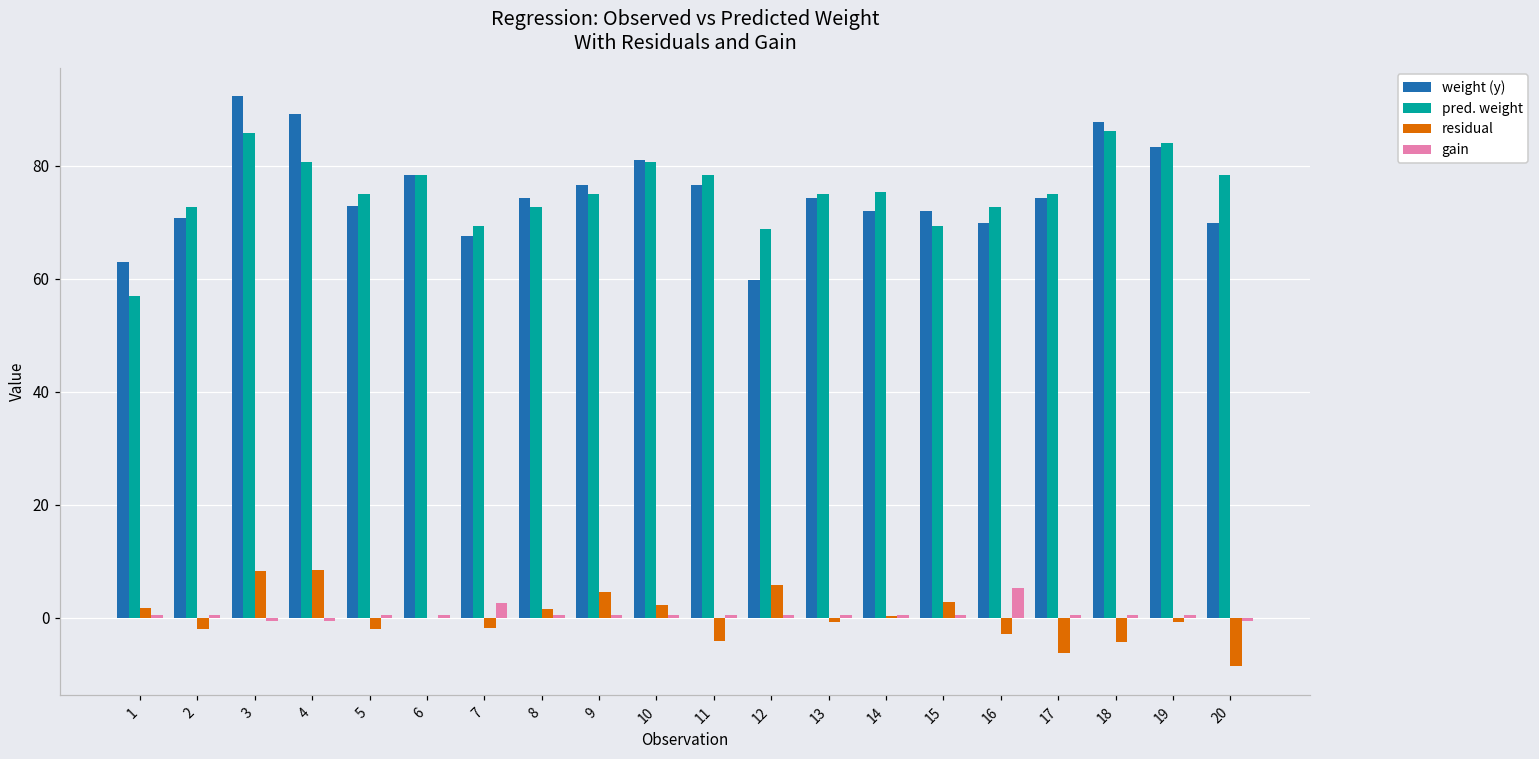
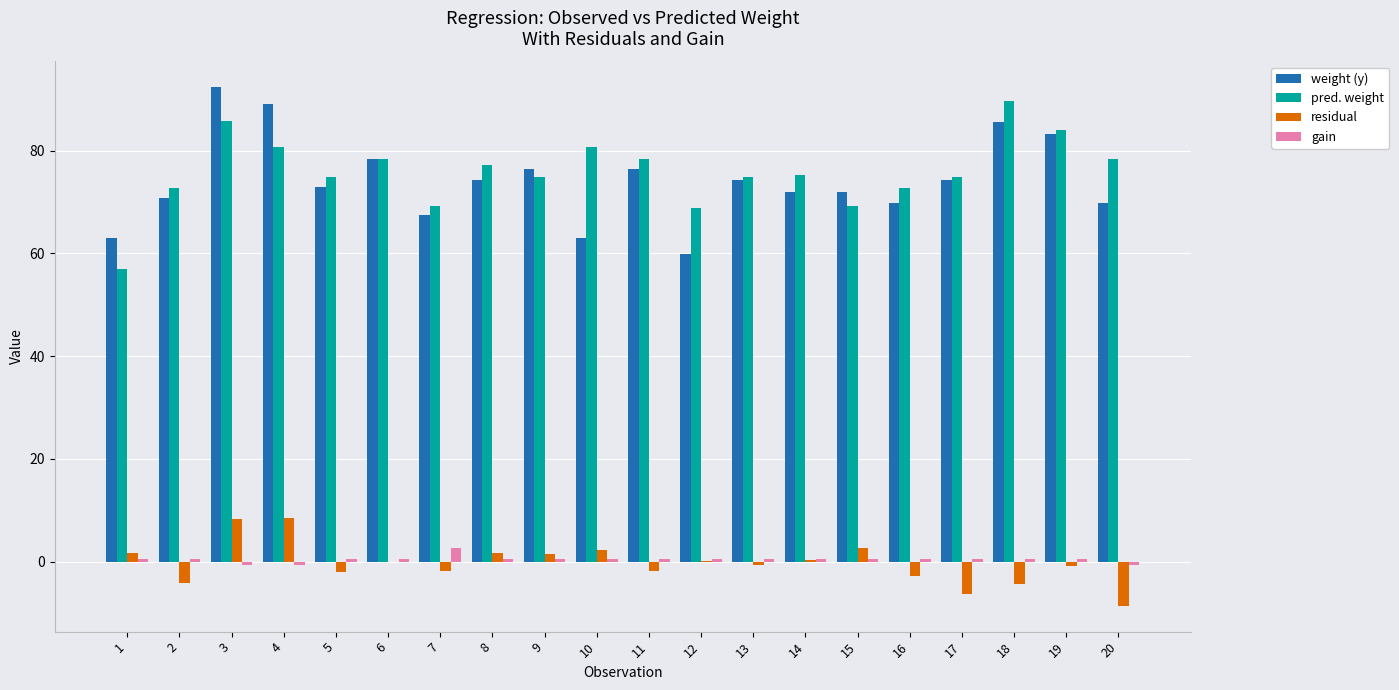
residual, 2: -2 -> -4
pred. weight, 8: 73 -> 77
residual, 9: 5 -> 2
weight (y), 10: 81 -> 63
residual, 11: -4 -> -2
residual, 12: 6 -> 0
gain, 16: 5 -> 1
weight (y), 18: 88 -> 86
pred. weight, 18: 86 -> 90
